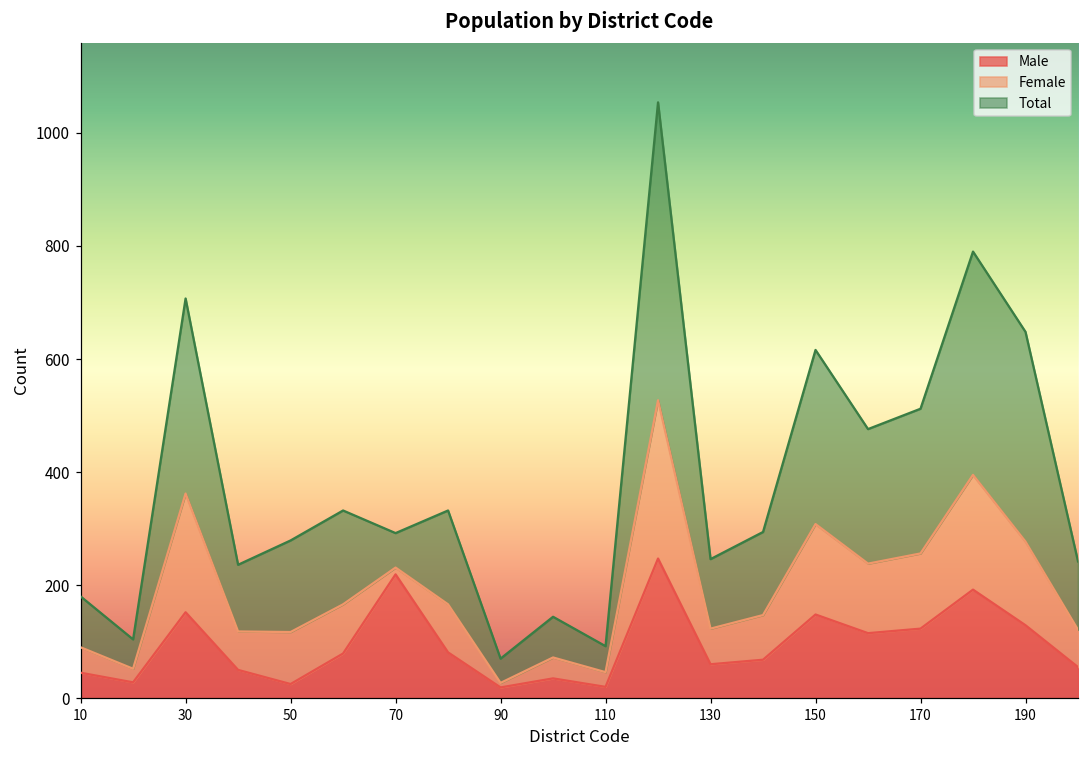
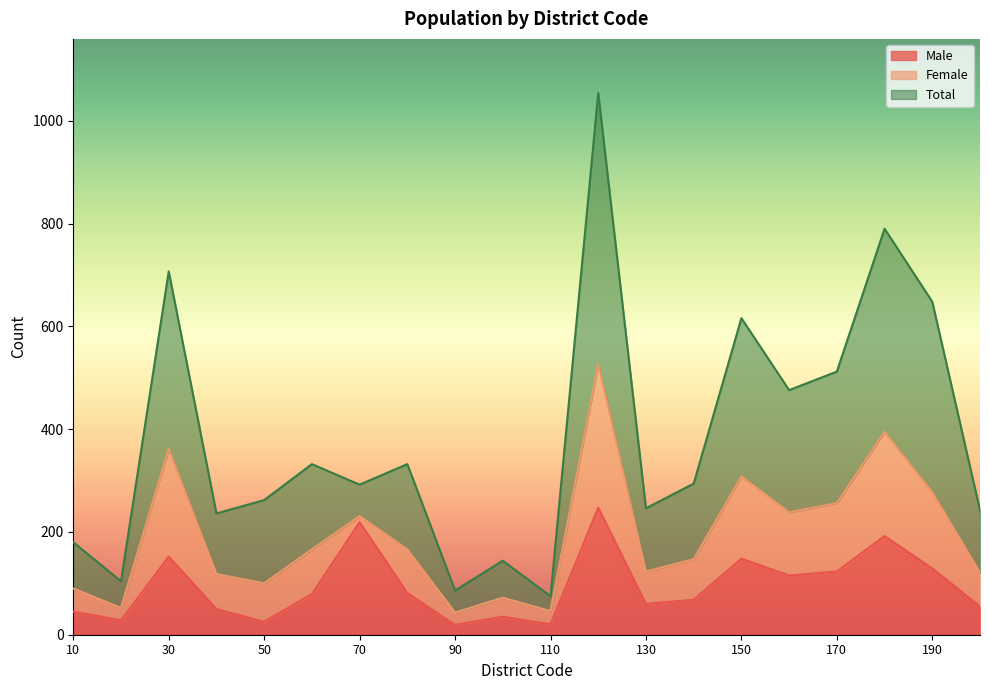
Female, 50: 90 -> 80
Female, 90: 10 -> 20
Total, 110: 50 -> 30
